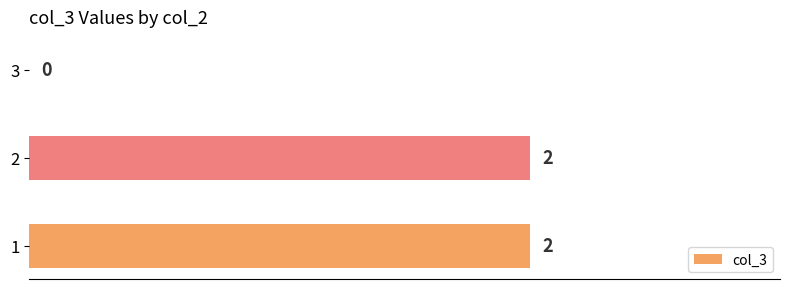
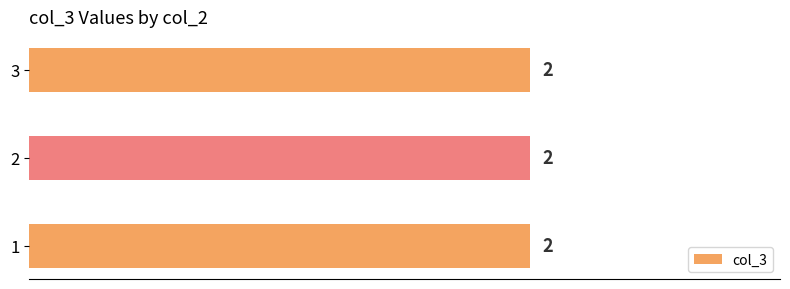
3: 0 -> 2
